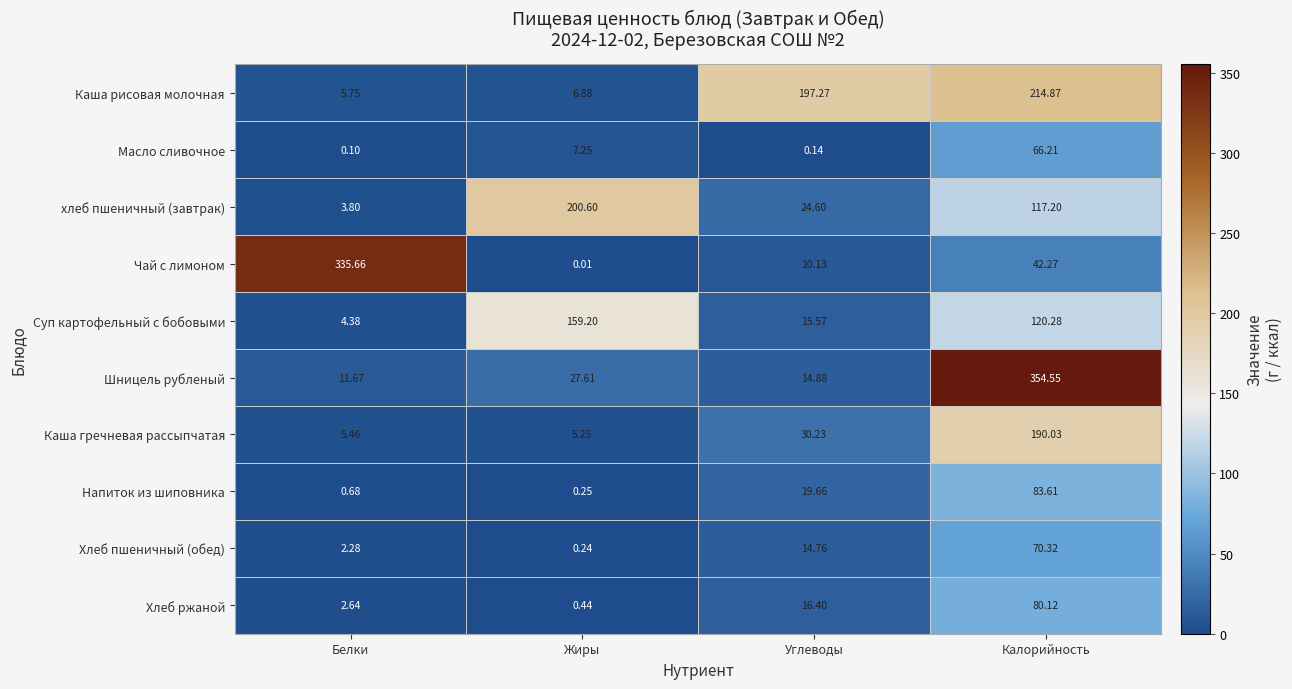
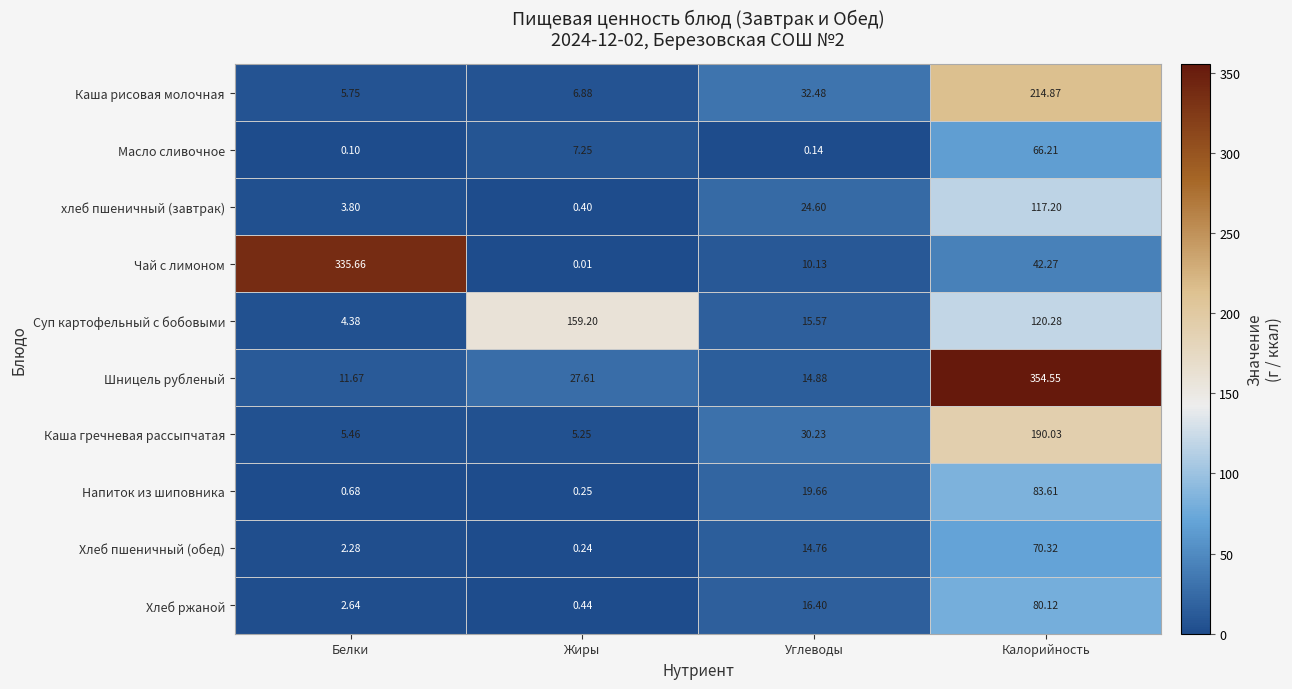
Каша рисовая молочная, Углеводы: 197.27 -> 32.48
хлеб пшеничный (завтрак), Жиры: 200.60 -> 0.40
